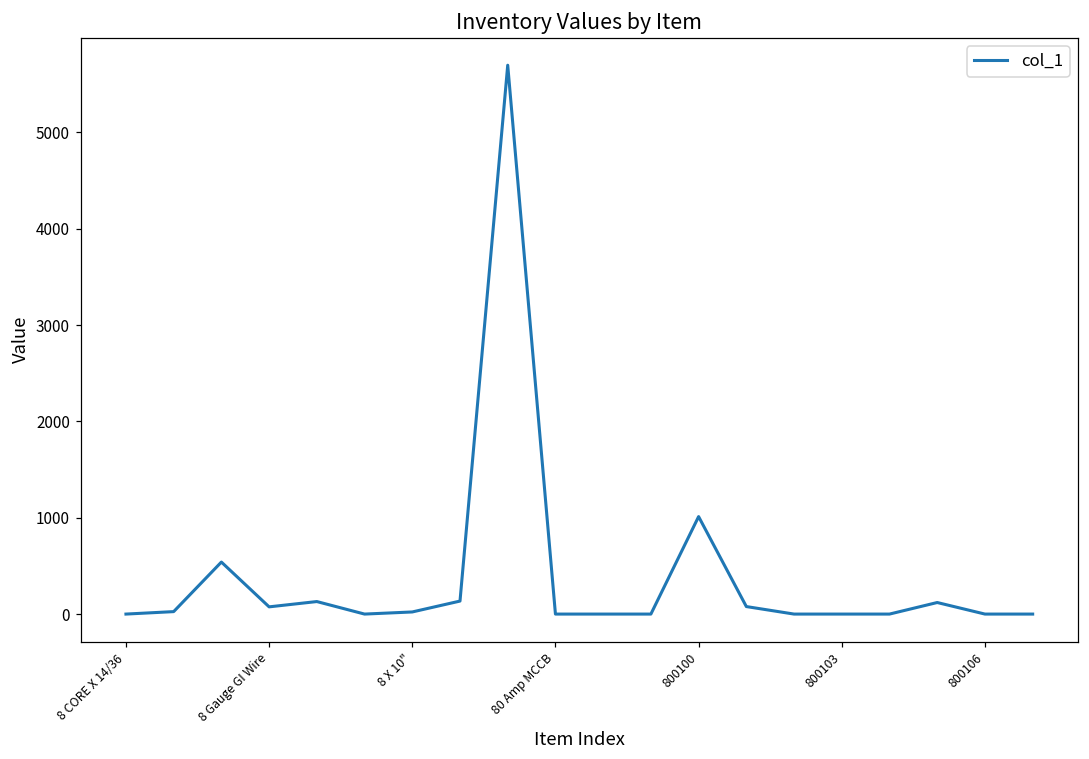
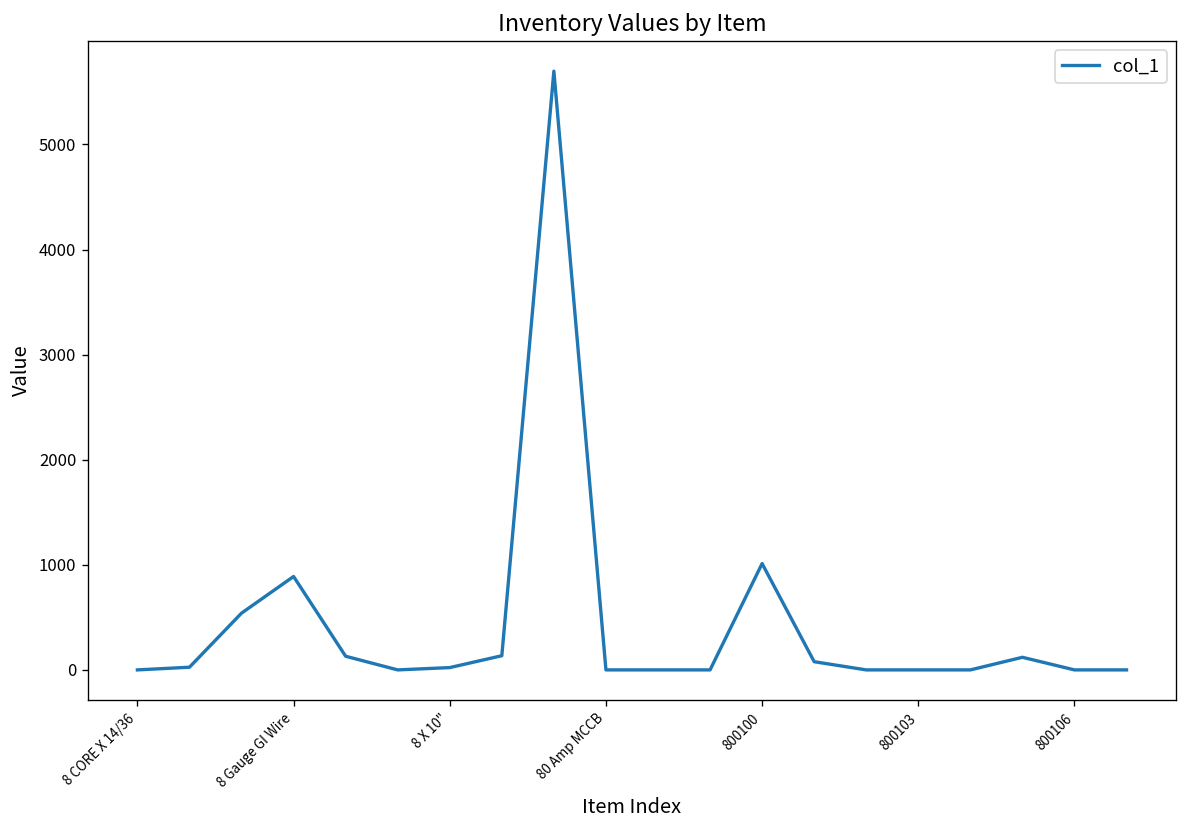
8 Gauge GI Wire: 100 -> 900
